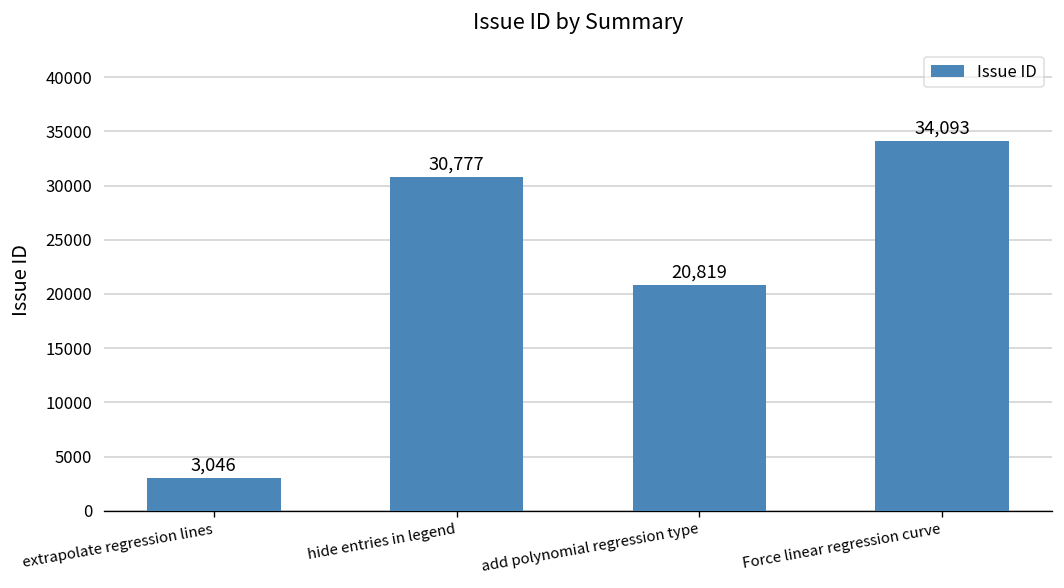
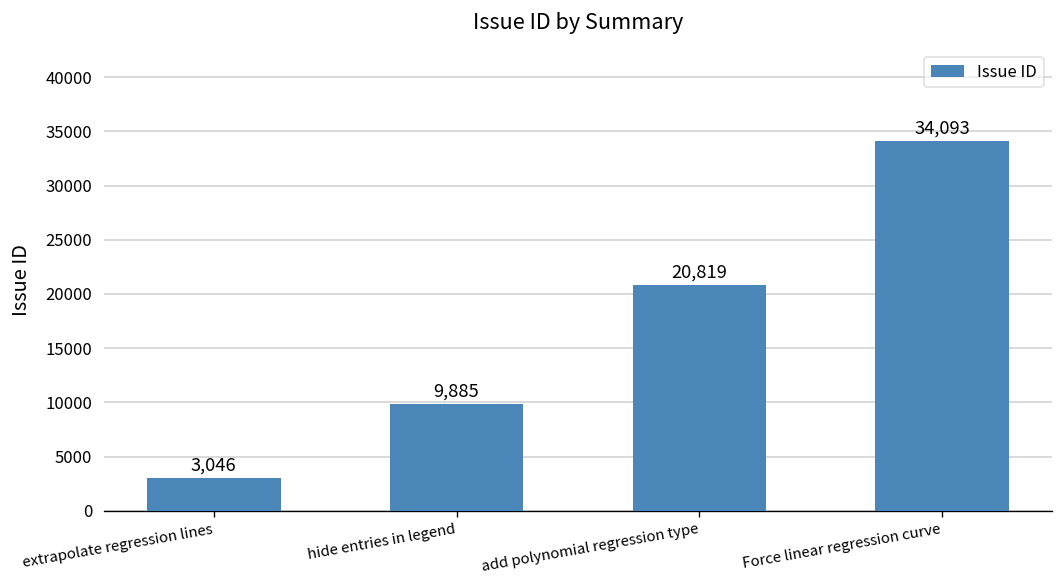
hide entries in legend: 30,777 -> 9,885
